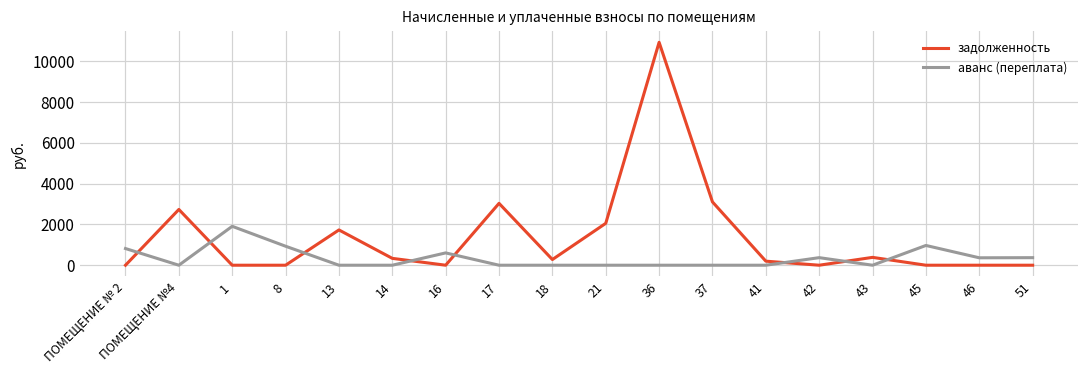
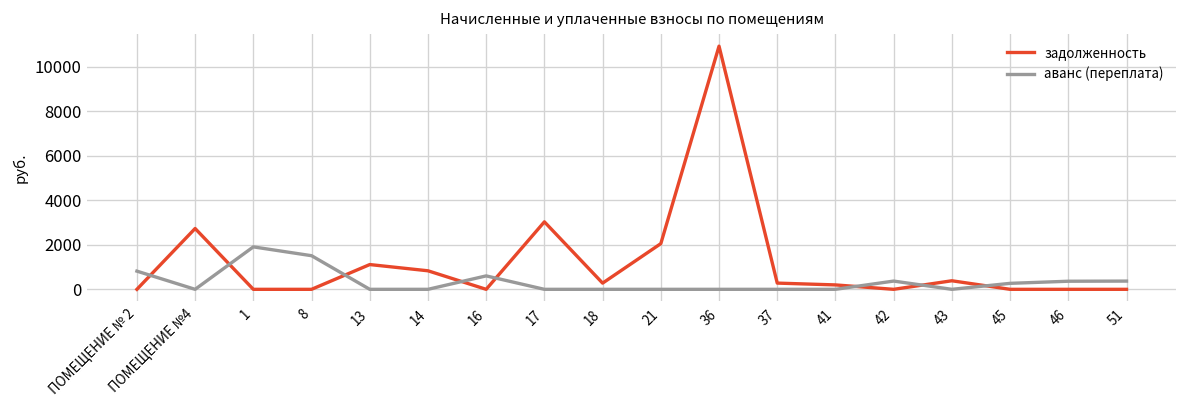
аванс (переплата), 8: 900 -> 1500
задолженность, 13: 1700 -> 1100
задолженность, 14: 300 -> 800
задолженность, 37: 3100 -> 300
аванс (переплата), 45: 1000 -> 300
